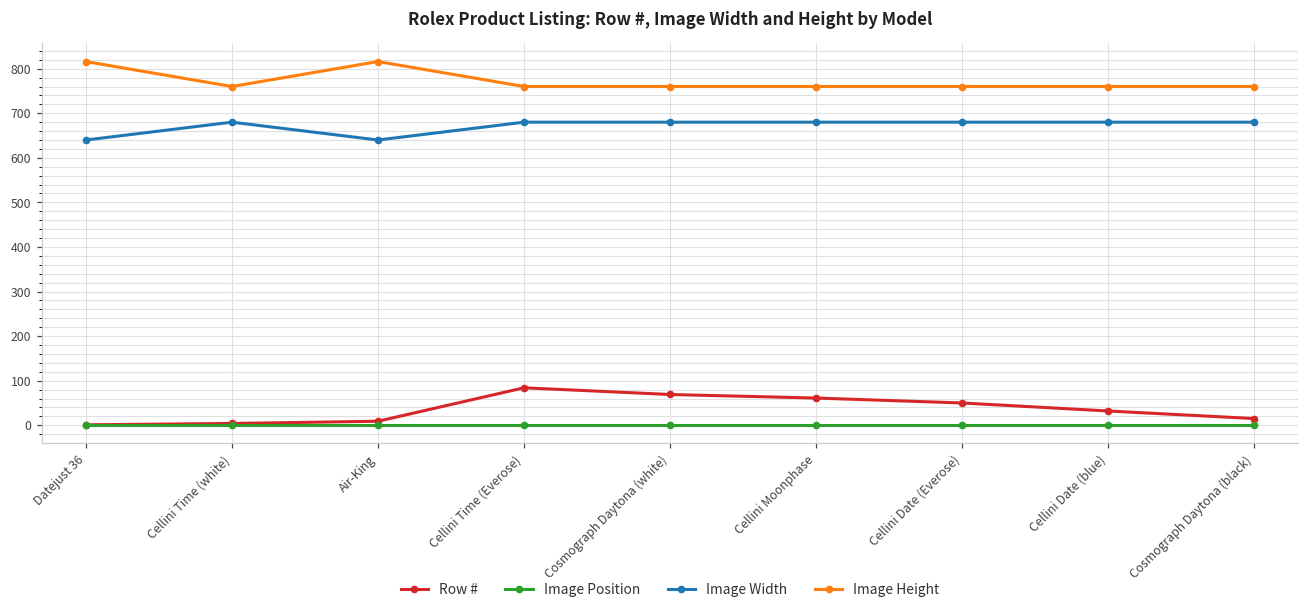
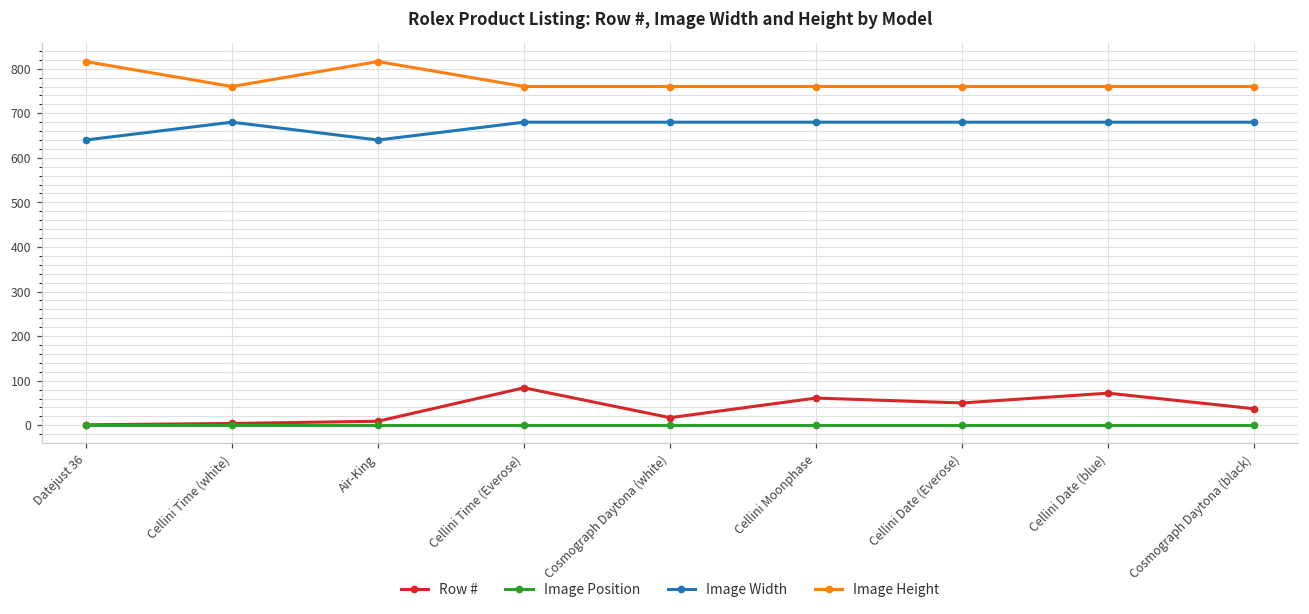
Row #, Cosmograph Daytona (white): 70 -> 20
Row #, Cellini Date (blue): 30 -> 70
Row #, Cosmograph Daytona (black): 20 -> 40
